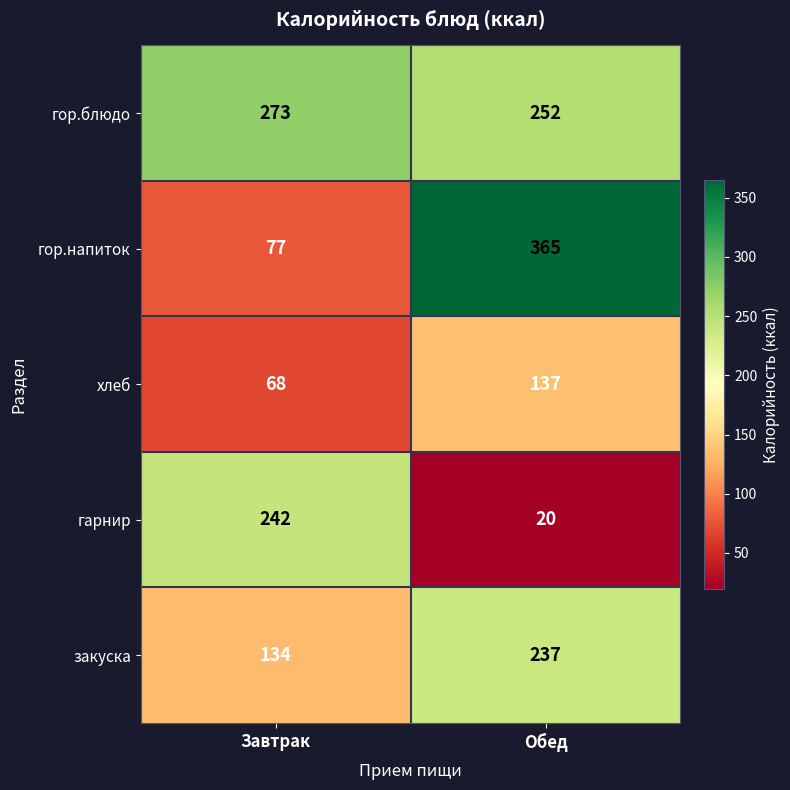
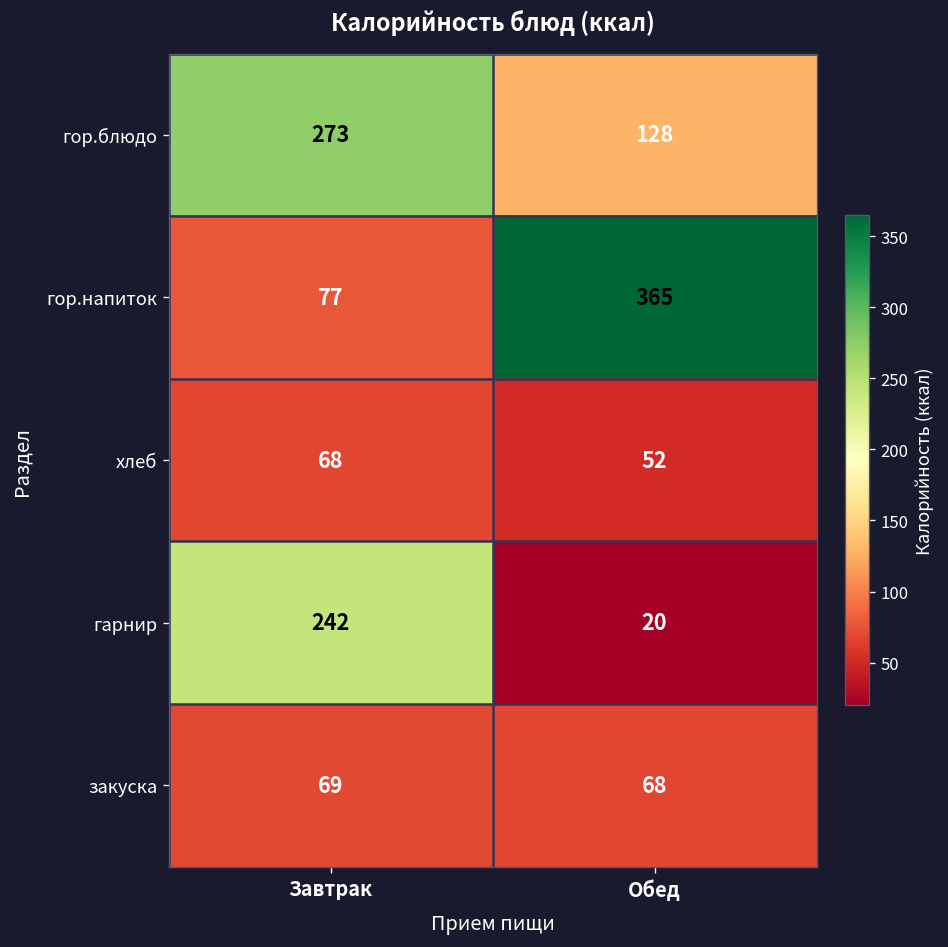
гор.блюдо, Обед: 252 -> 128
хлеб, Обед: 137 -> 52
закуска, Завтрак: 134 -> 69
закуска, Обед: 237 -> 68
